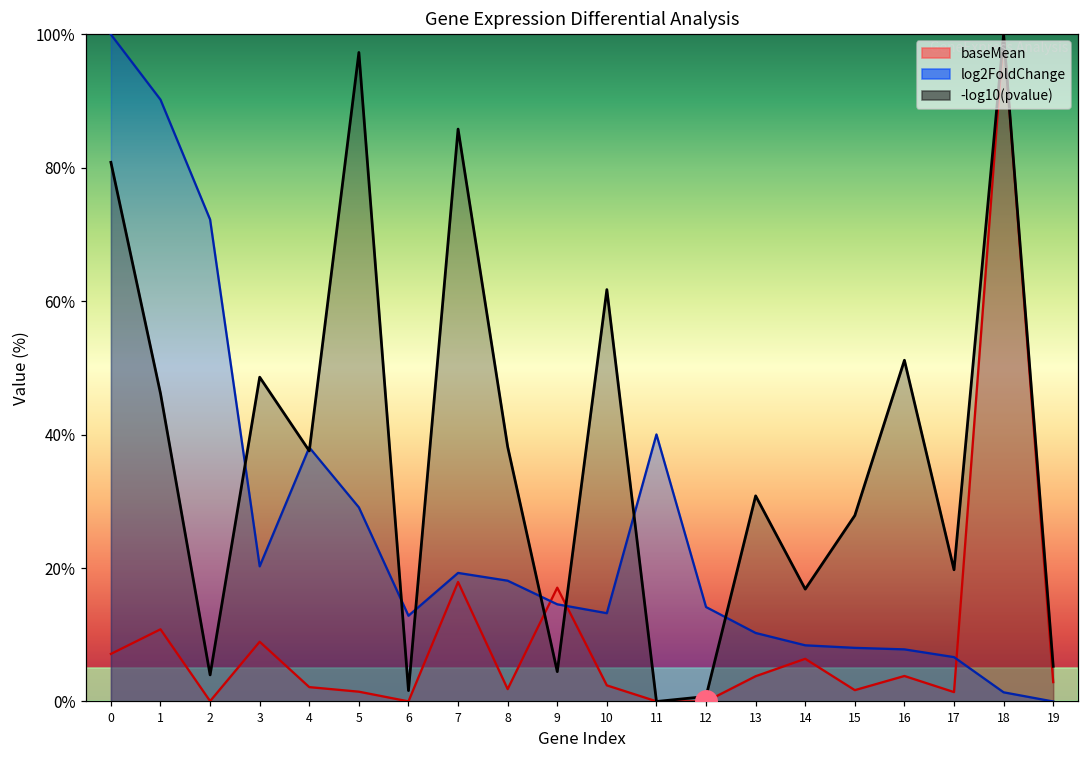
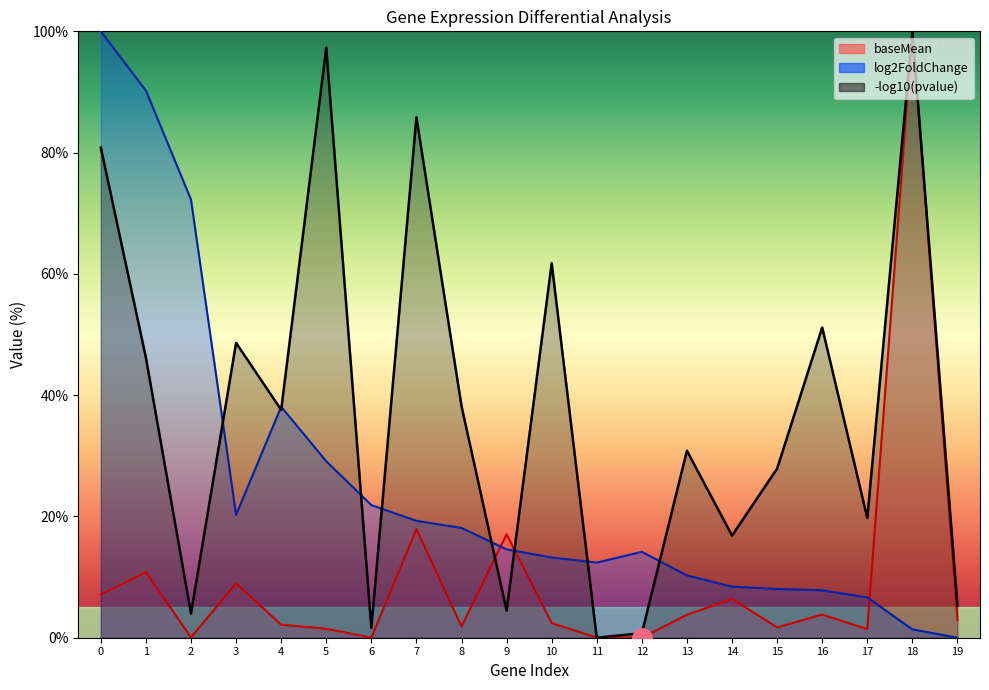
log2FoldChange, 6: 13% -> 22%
log2FoldChange, 11: 40% -> 12%
